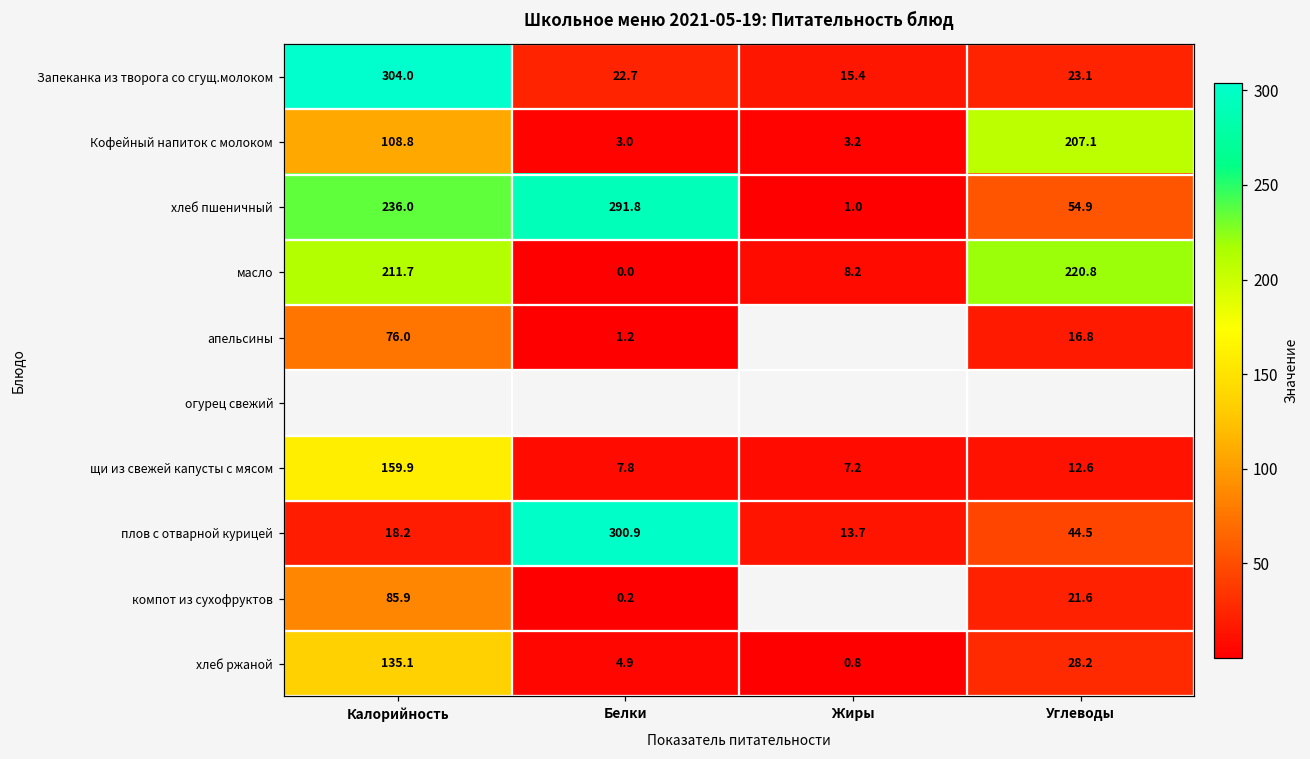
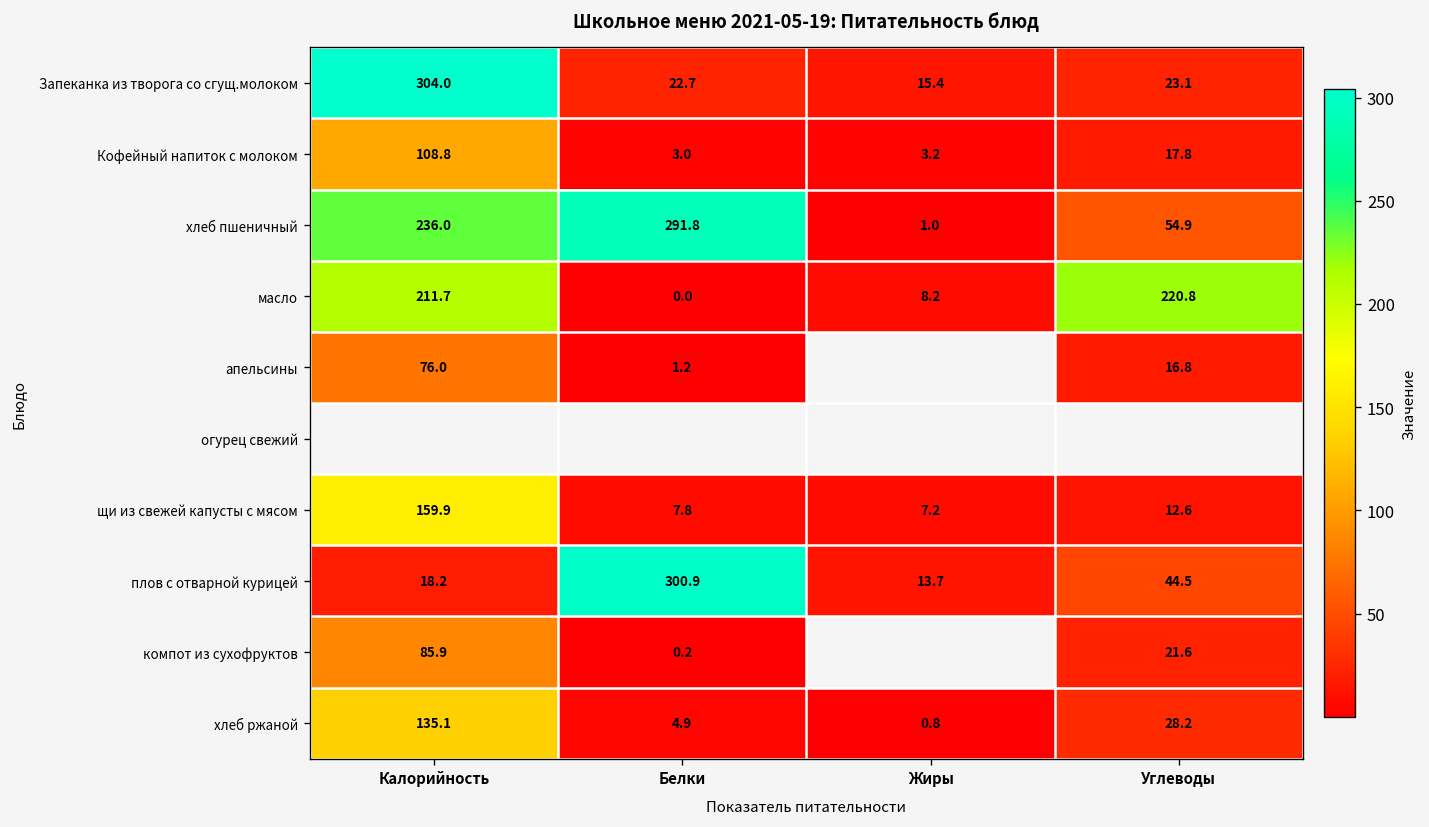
Кофейный напиток с молоком, Углеводы: 207.1 -> 17.8
